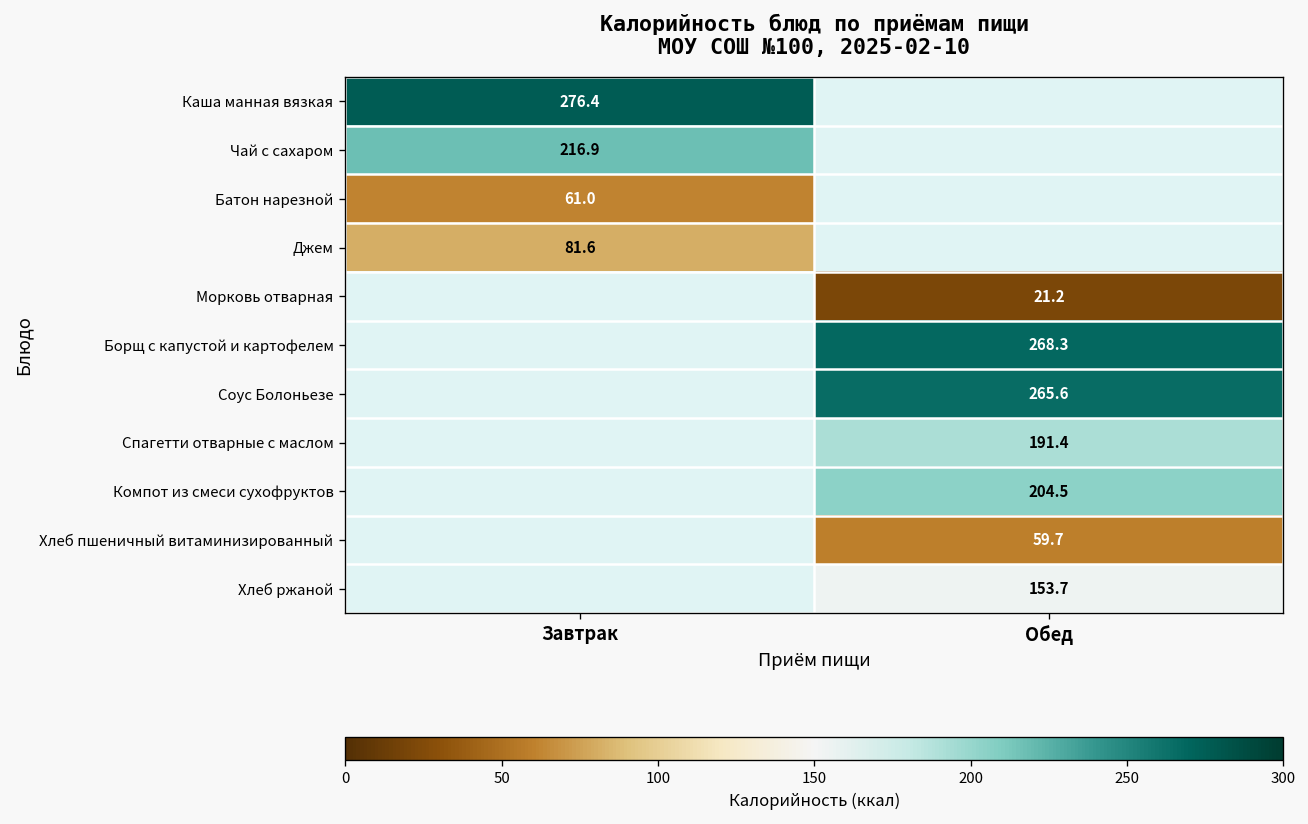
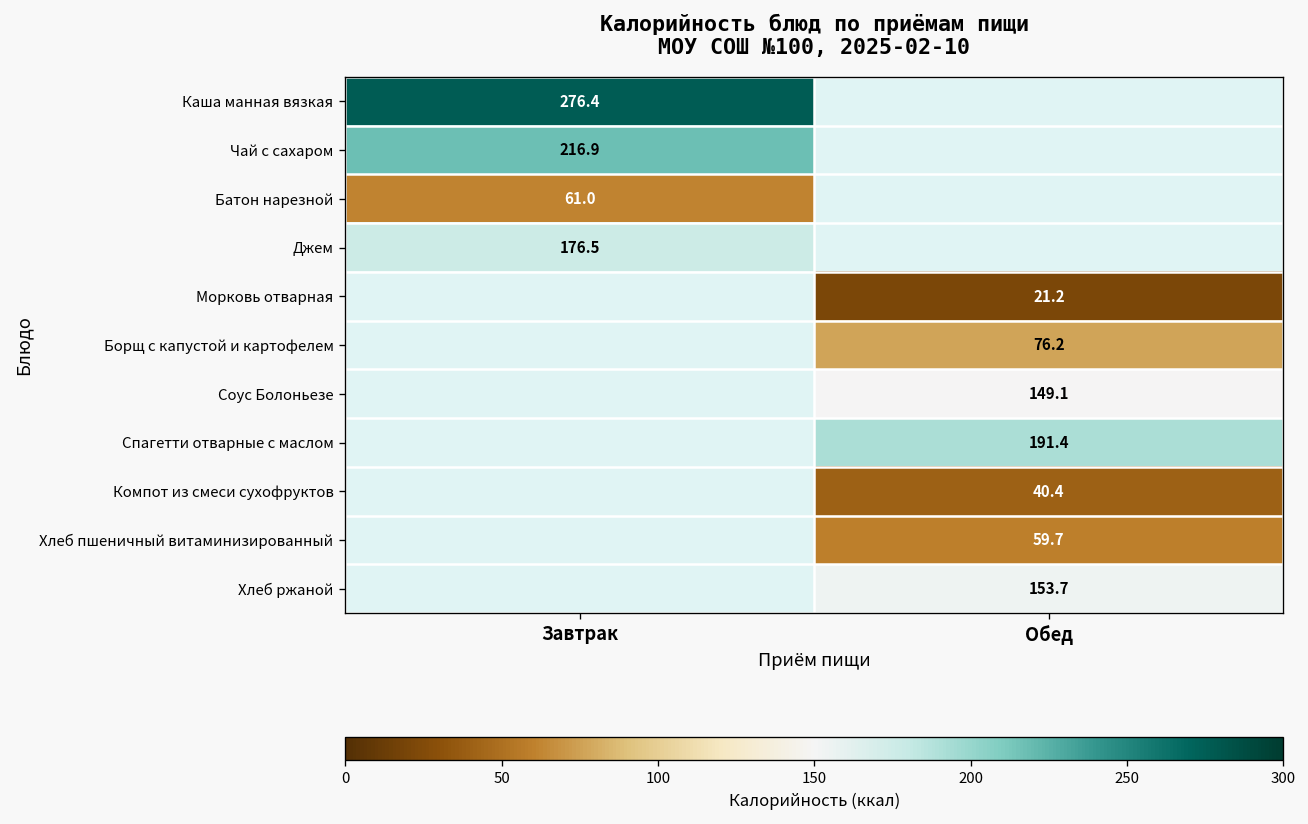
Джем, Завтрак: 81.6 -> 176.5
Борщ с капустой и картофелем, Обед: 268.3 -> 76.2
Соус Болоньезе, Обед: 265.6 -> 149.1
Компот из смеси сухофруктов, Обед: 204.5 -> 40.4
